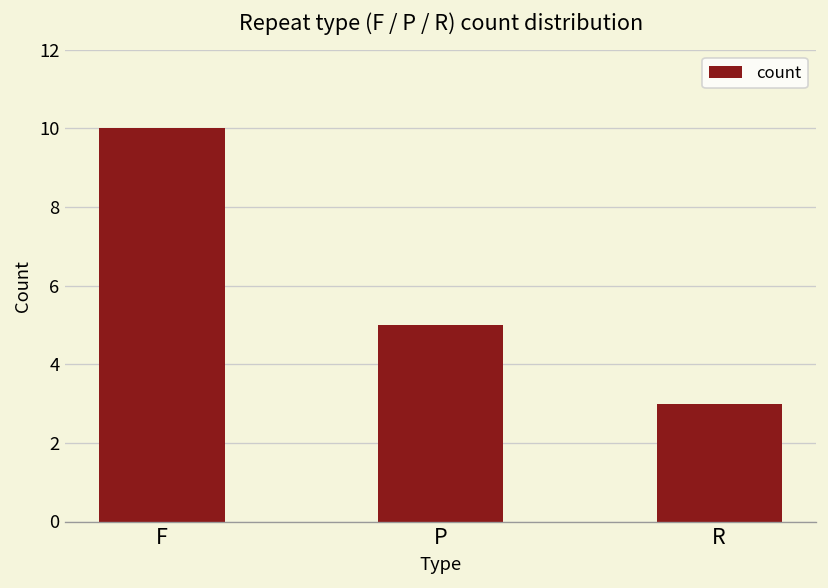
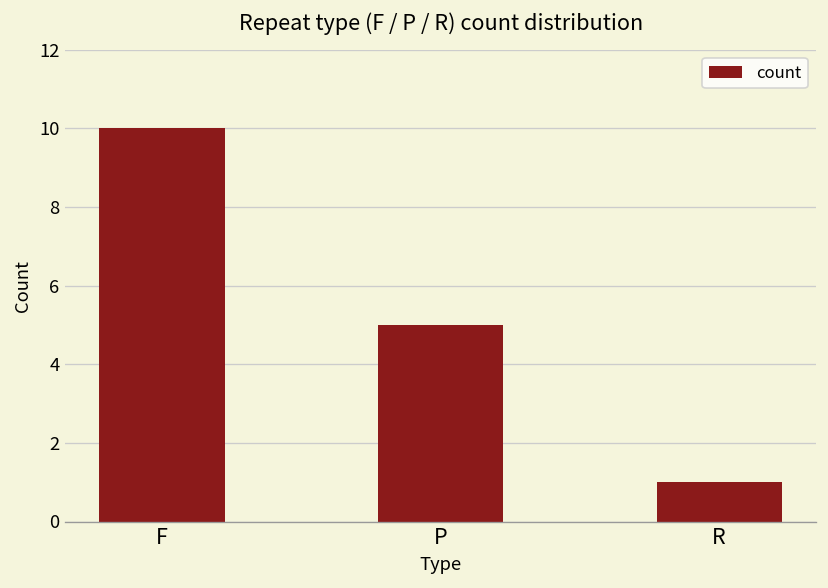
R: 3 -> 1
